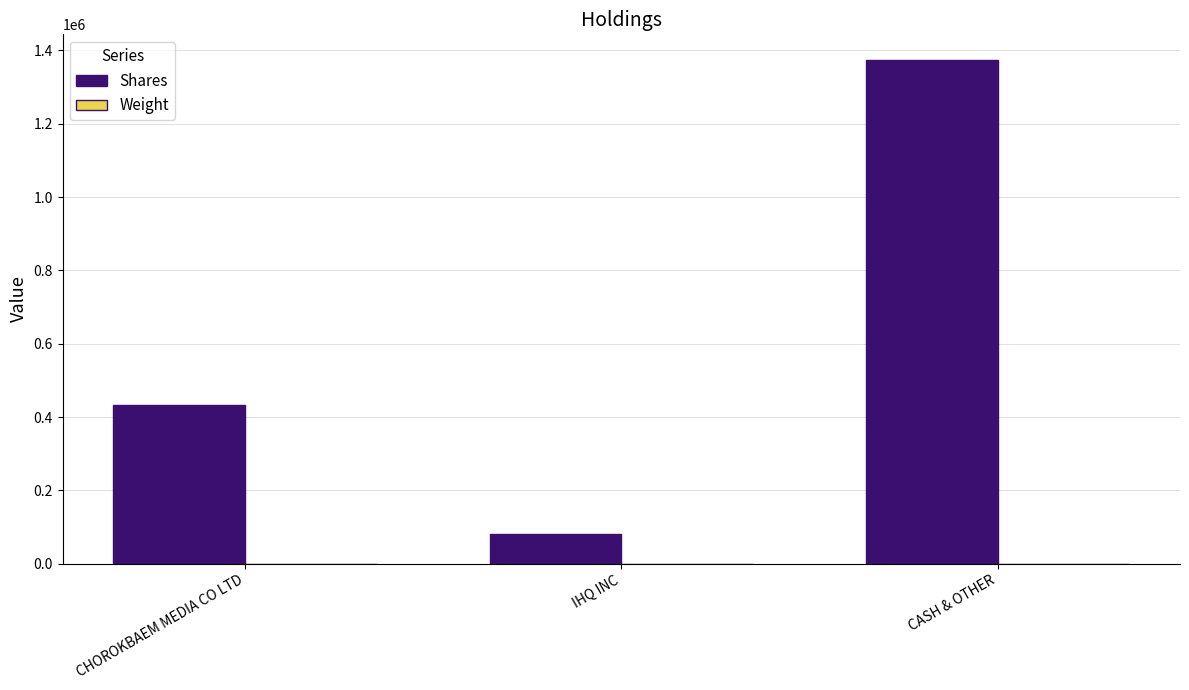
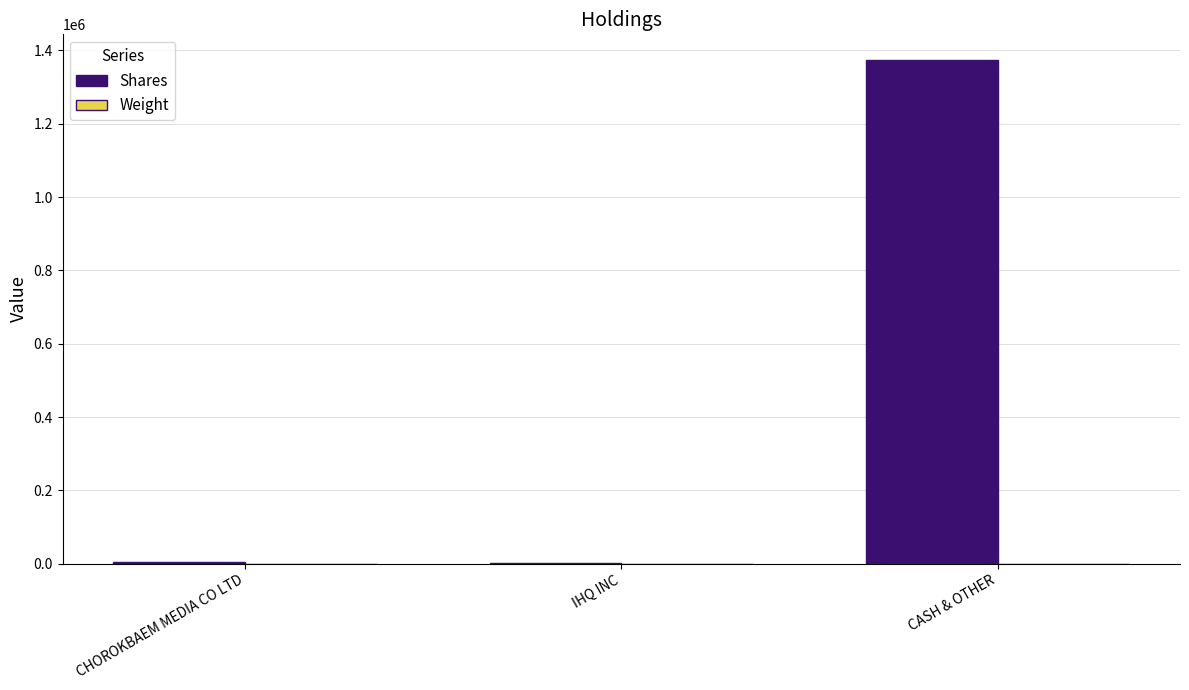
Shares, CHOROKBAEM MEDIA CO LTD: 430000 -> 0
Shares, IHQ INC: 80000 -> 0
